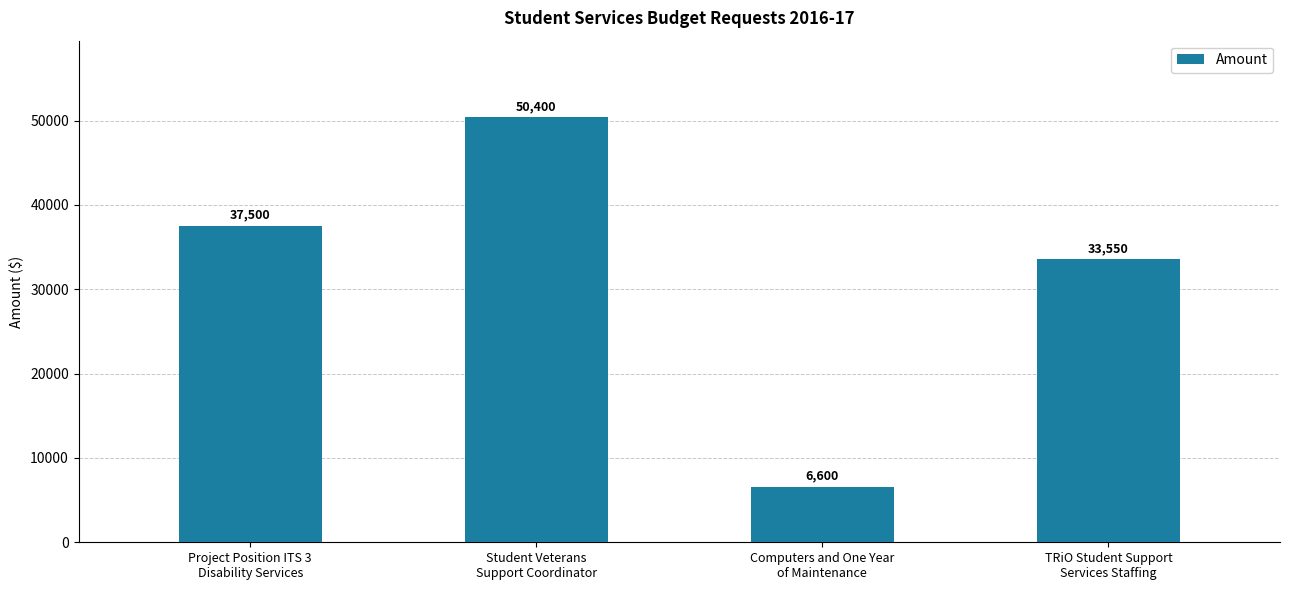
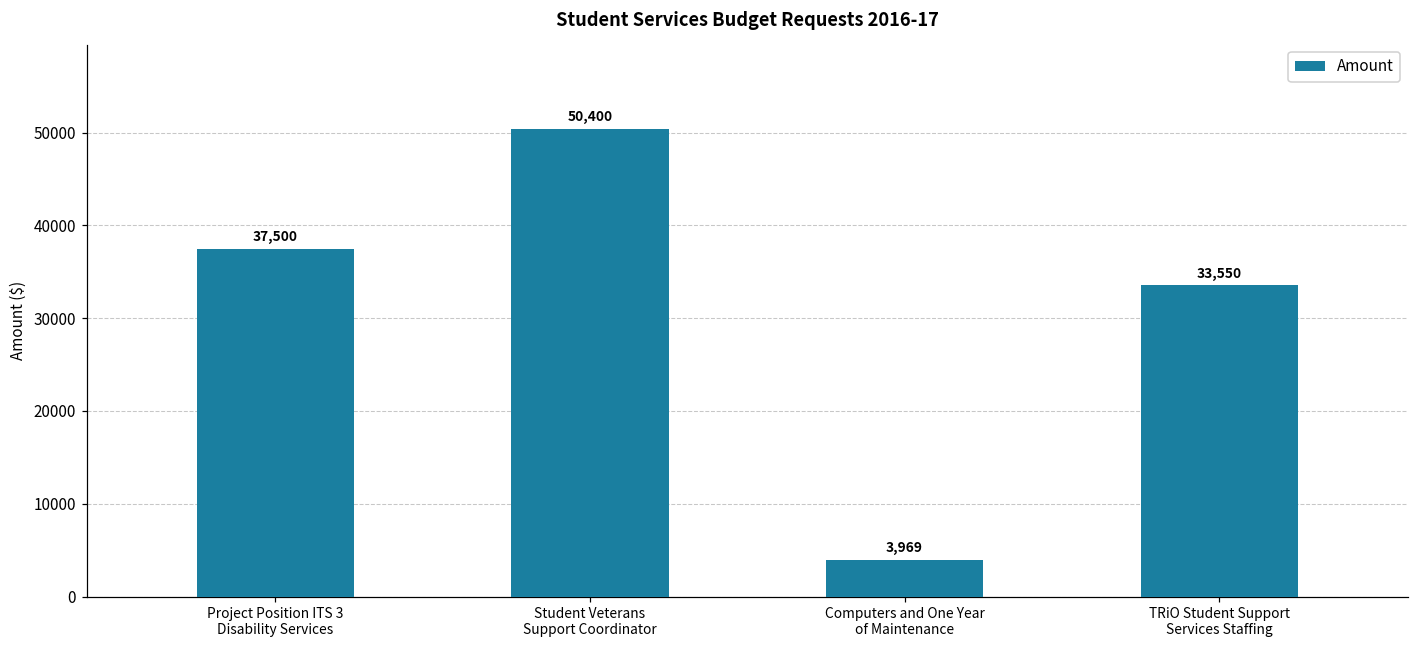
Computers and One Year of Maintenance: 6,600 -> 3,969
